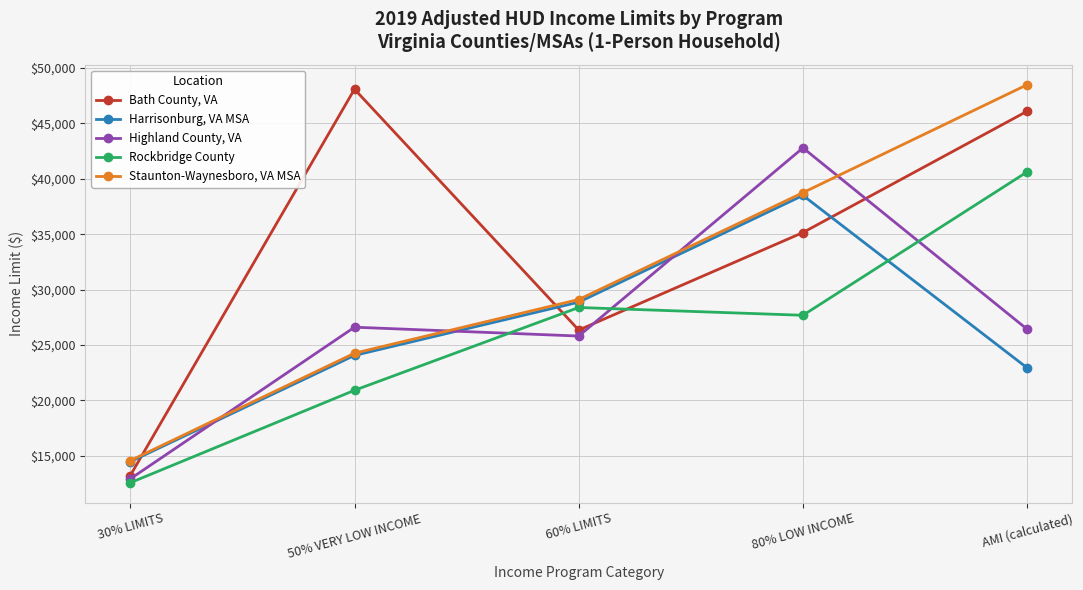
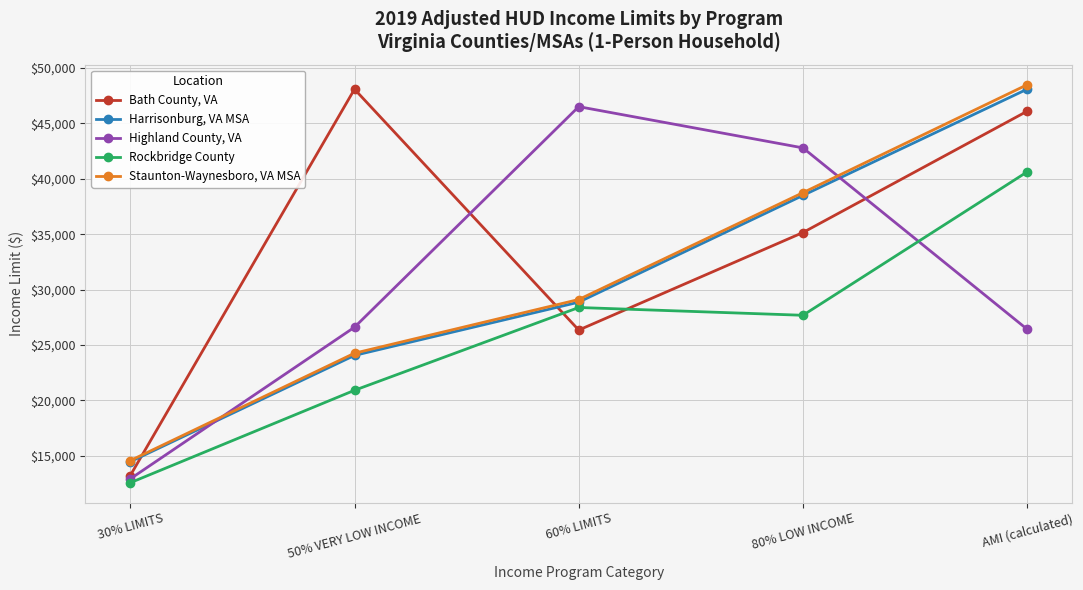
Highland County, VA, 60% LIMITS: $25,800 -> $46,500
Harrisonburg, VA MSA, AMI (calculated): $22,900 -> $48,100
